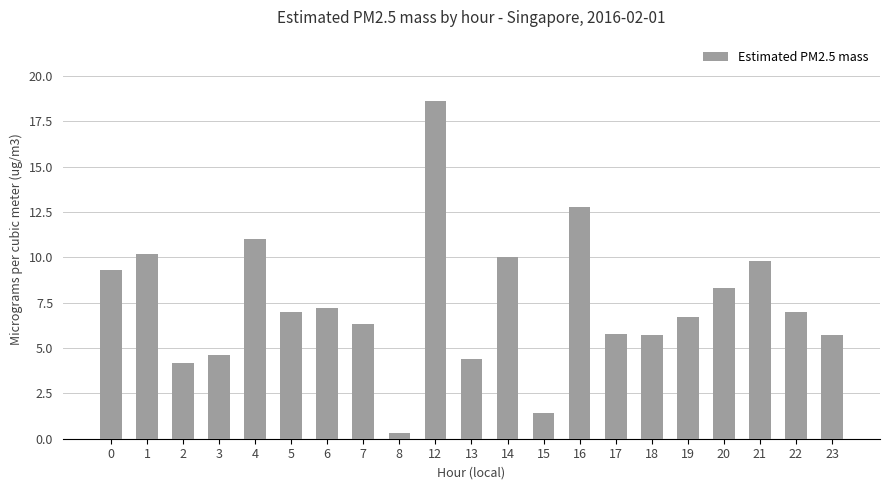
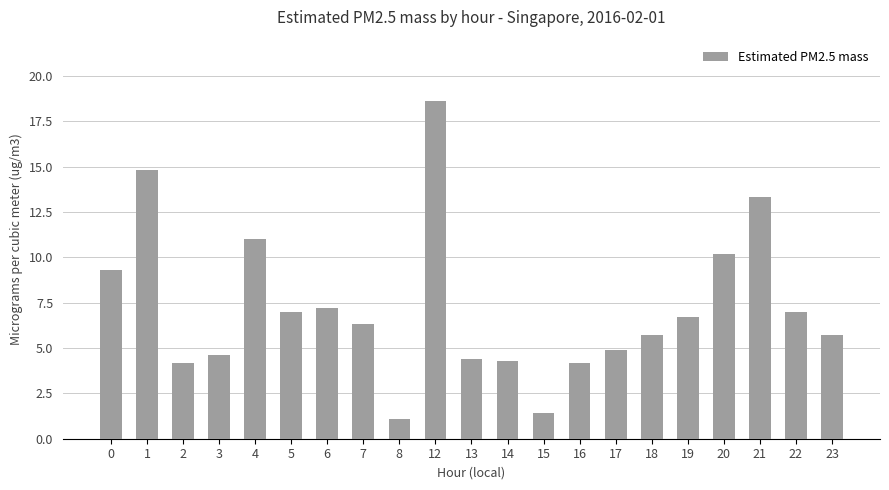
1: 10.2 -> 14.8
8: 0.3 -> 1.1
14: 10.0 -> 4.3
16: 12.8 -> 4.2
17: 5.8 -> 4.9
20: 8.3 -> 10.2
21: 9.8 -> 13.3
